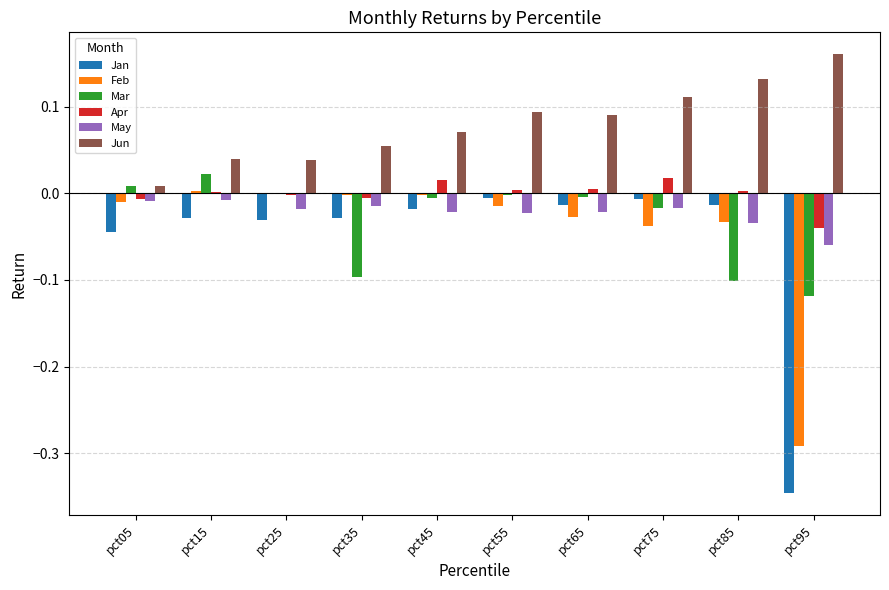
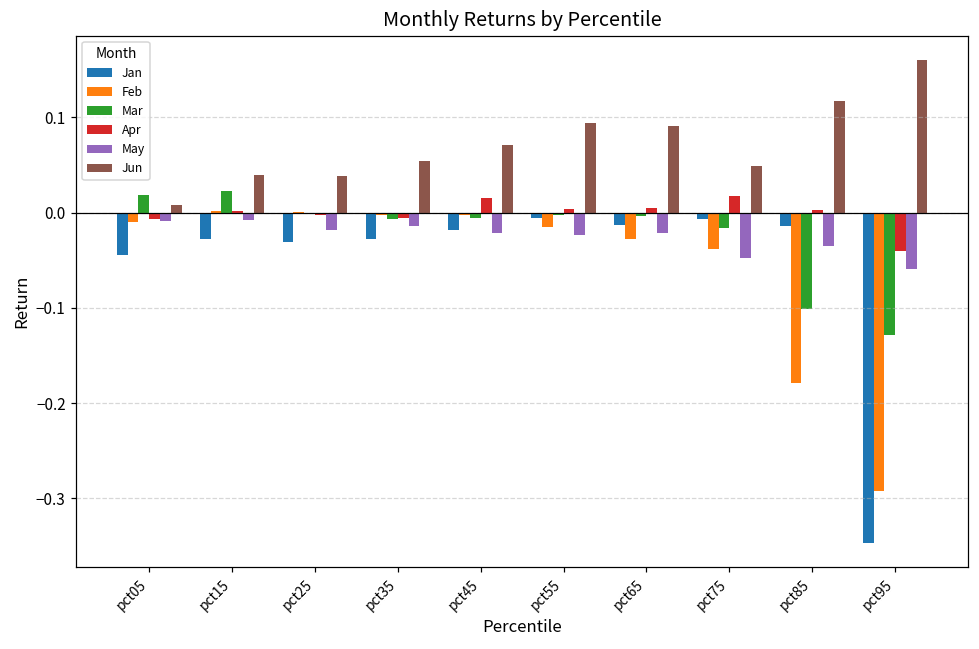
Mar, pct05: 0.01 -> 0.02
Mar, pct35: -0.10 -> -0.01
May, pct75: -0.02 -> -0.05
Jun, pct75: 0.11 -> 0.05
Feb, pct85: -0.03 -> -0.18
Jun, pct85: 0.13 -> 0.12
Mar, pct95: -0.12 -> -0.13
